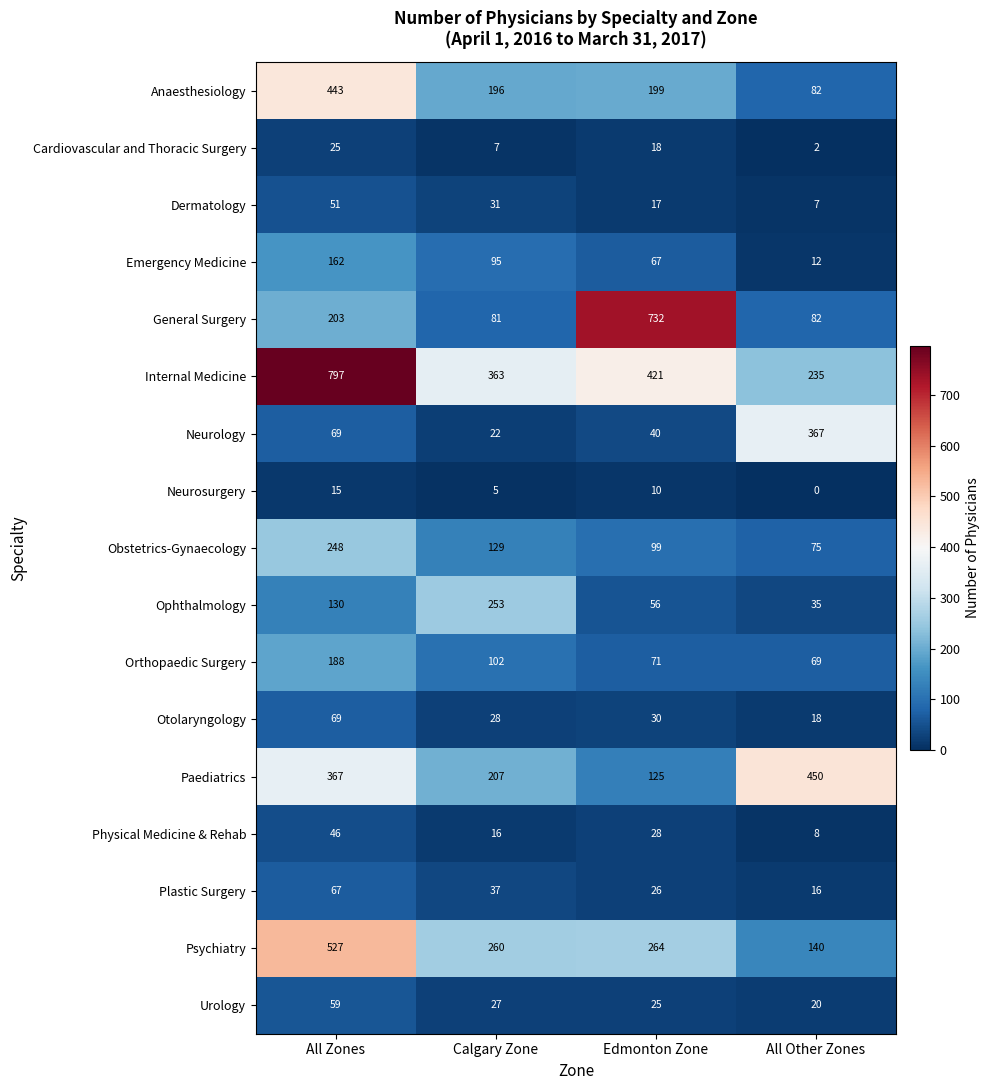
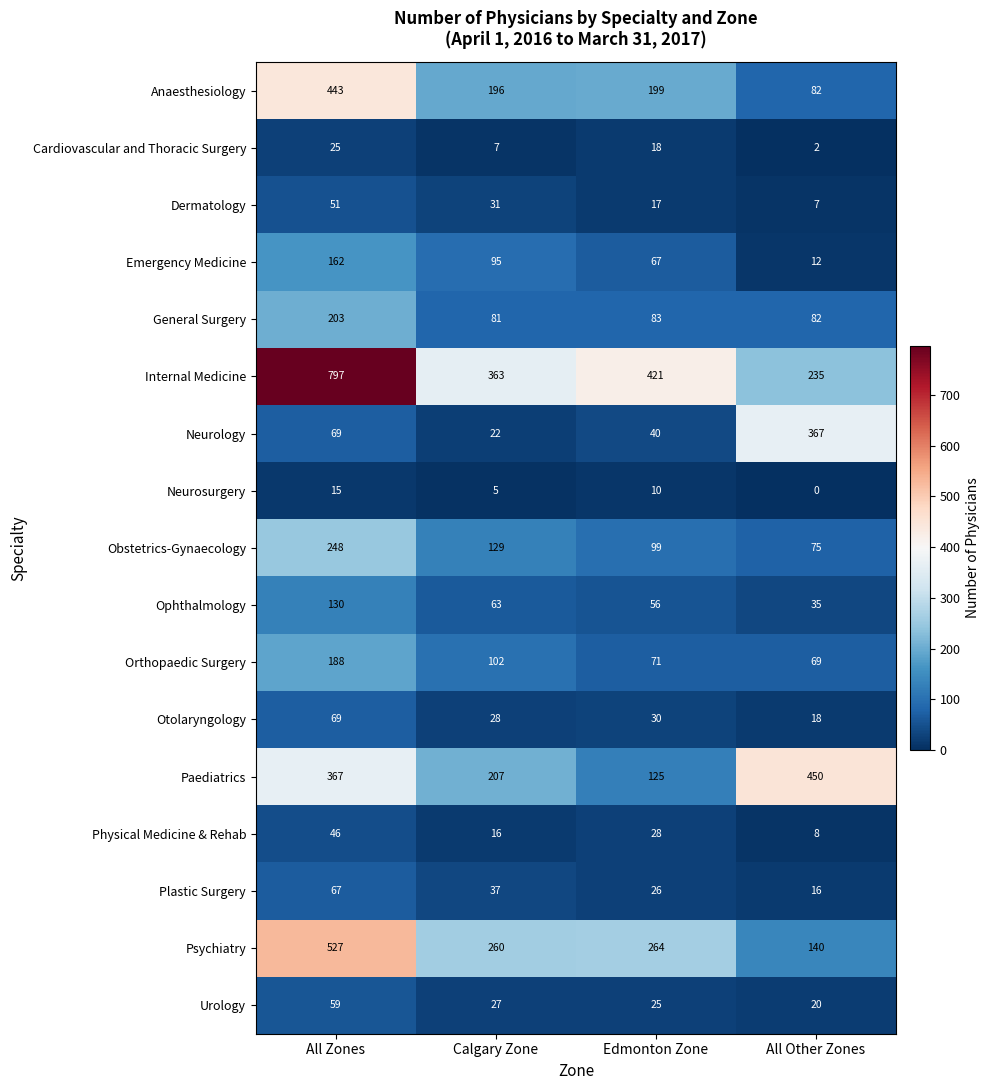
General Surgery, Edmonton Zone: 732 -> 83
Ophthalmology, Calgary Zone: 253 -> 63
